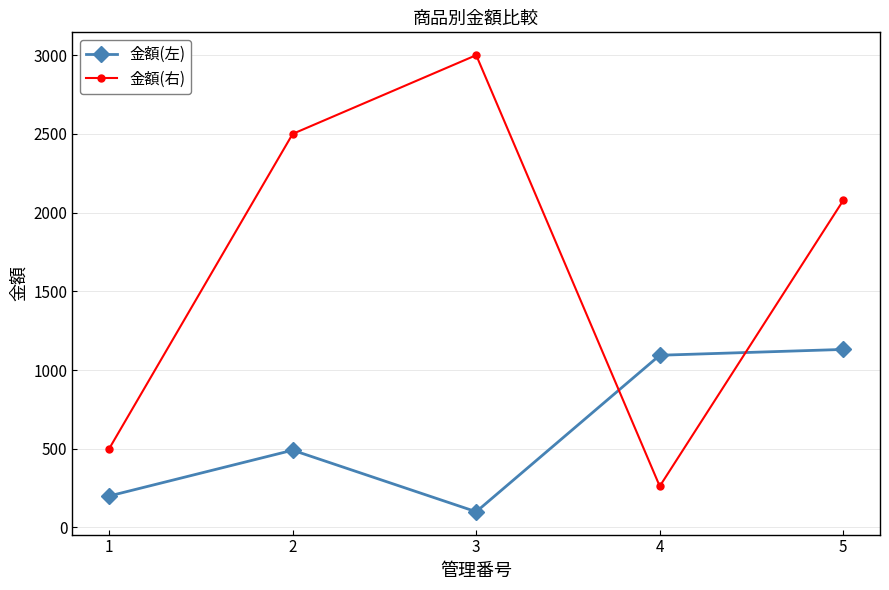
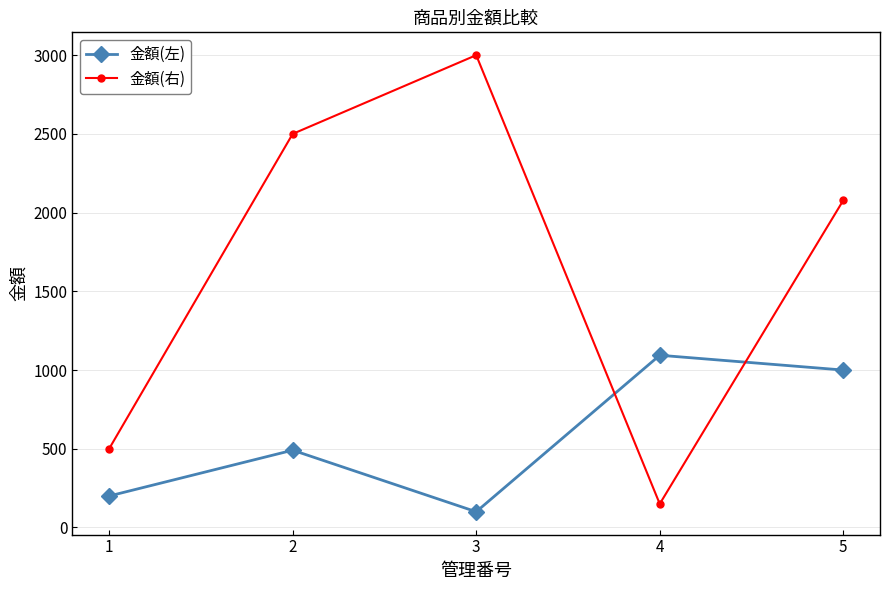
金額(右), 4: 260 -> 150
金額(左), 5: 1130 -> 1000
